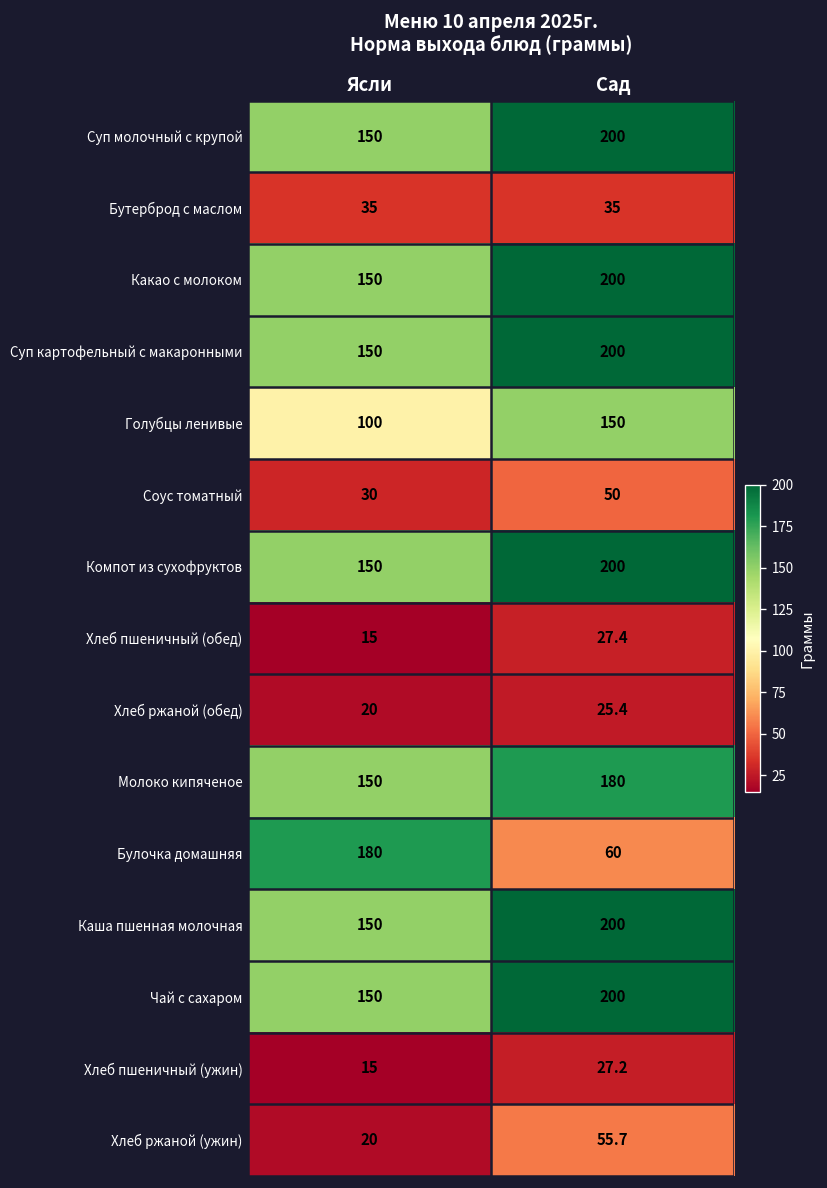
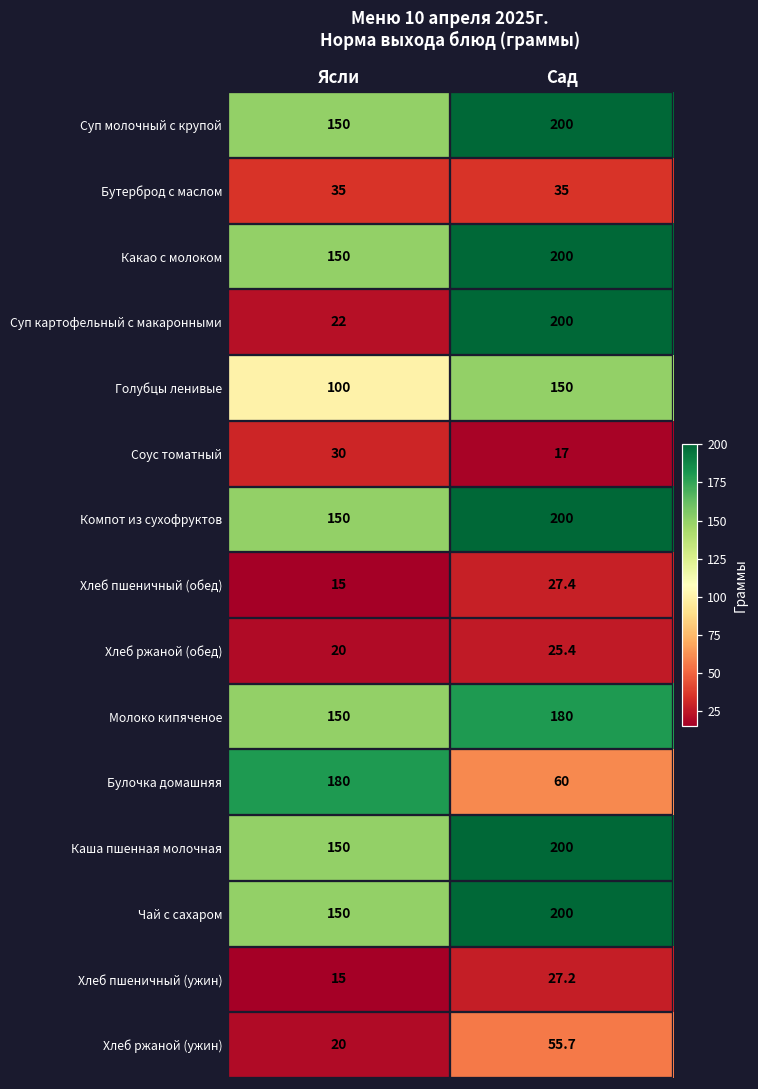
Суп картофельный с макаронными, Ясли: 150 -> 22
Соус томатный, Сад: 50 -> 17
